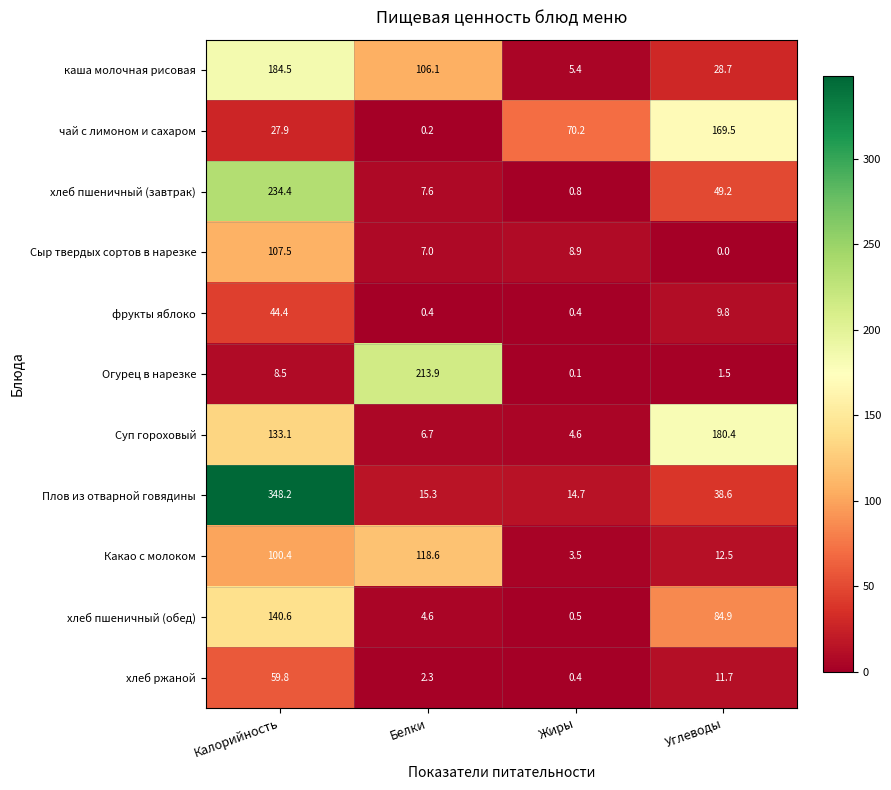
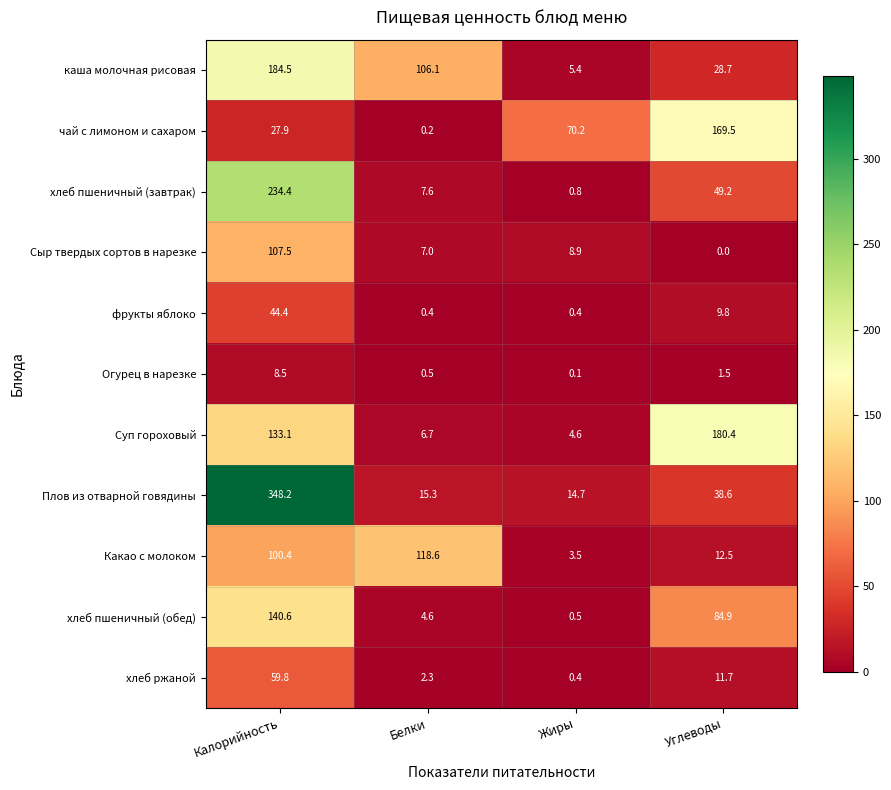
Огурец в нарезке, Белки: 213.9 -> 0.5
